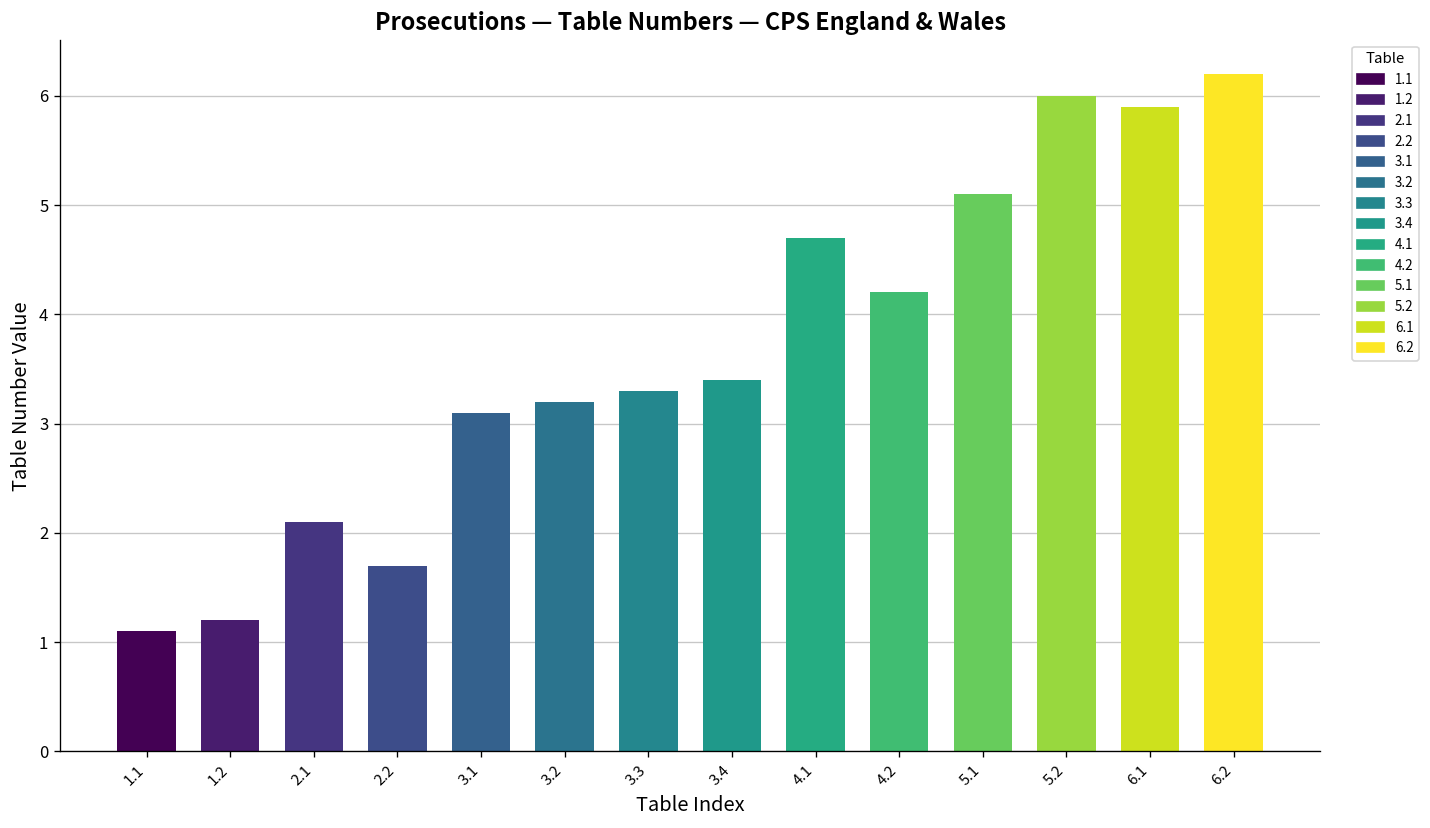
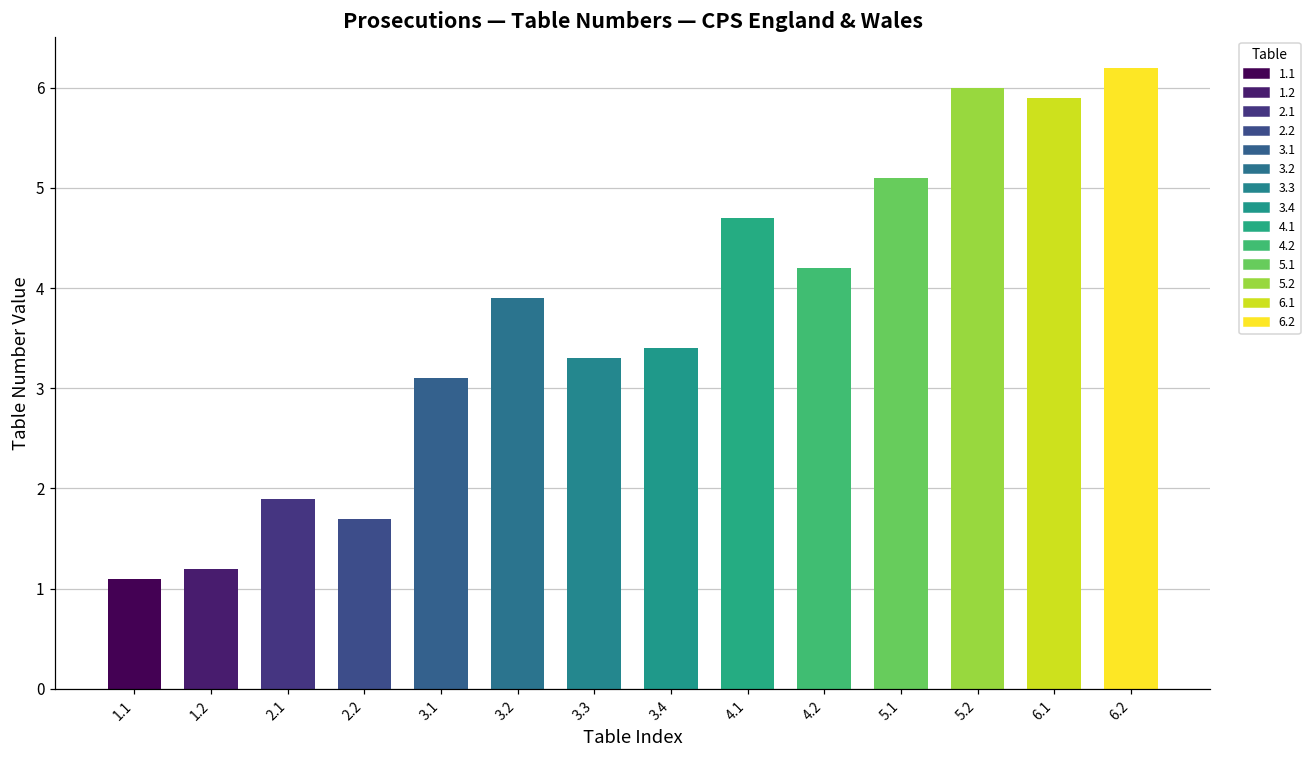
2.1: 2.1 -> 1.9
3.2: 3.2 -> 3.9
